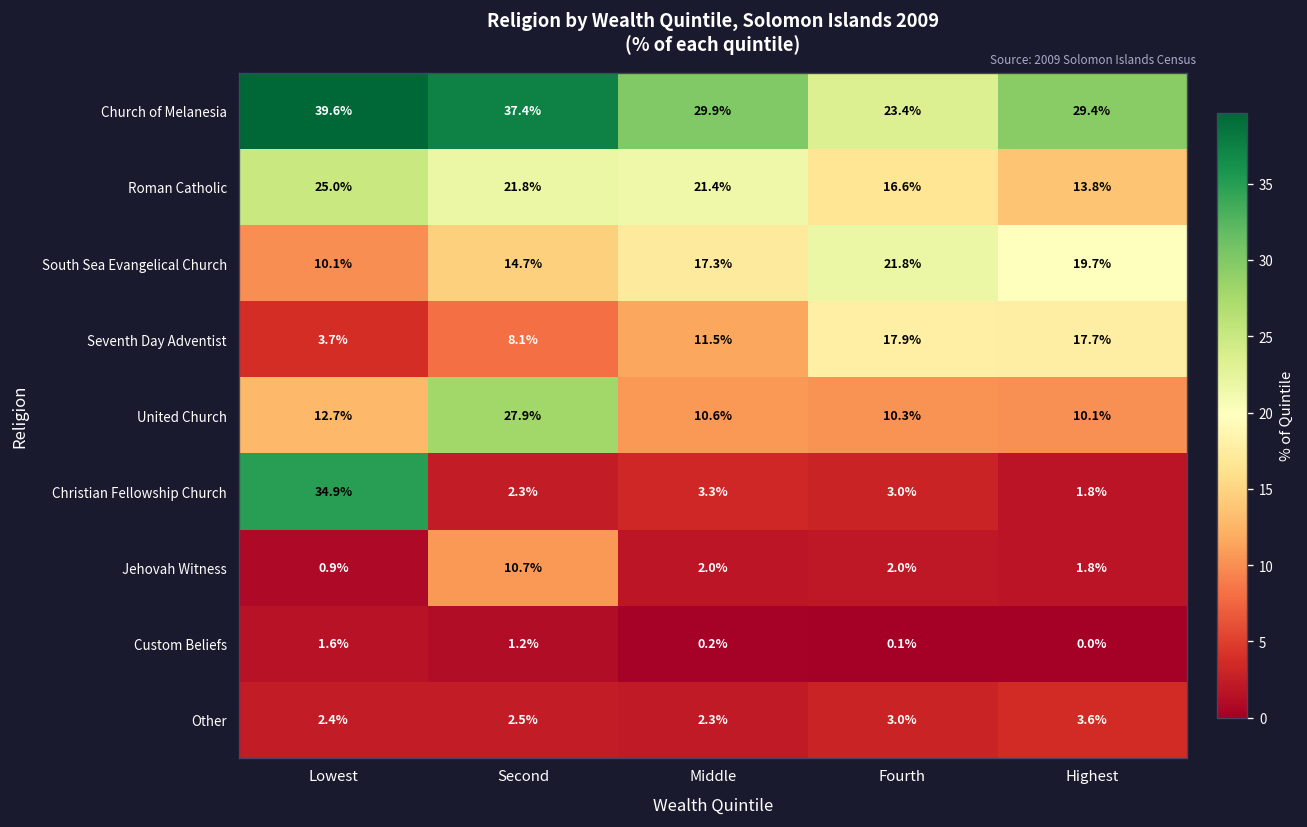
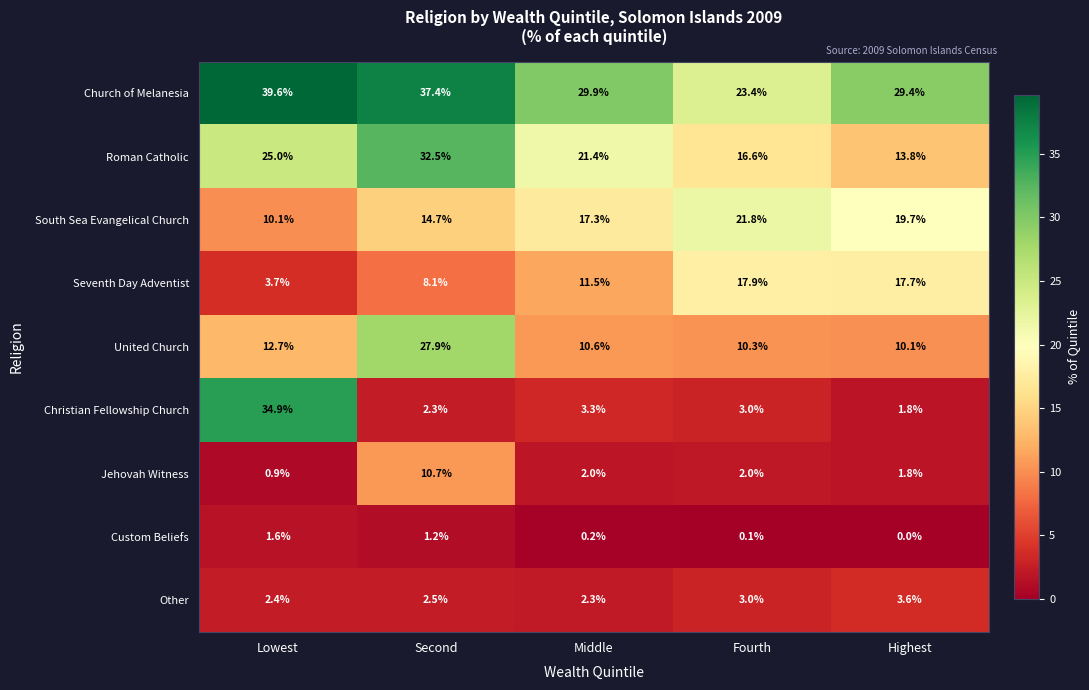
Roman Catholic, Second: 21.8% -> 32.5%
